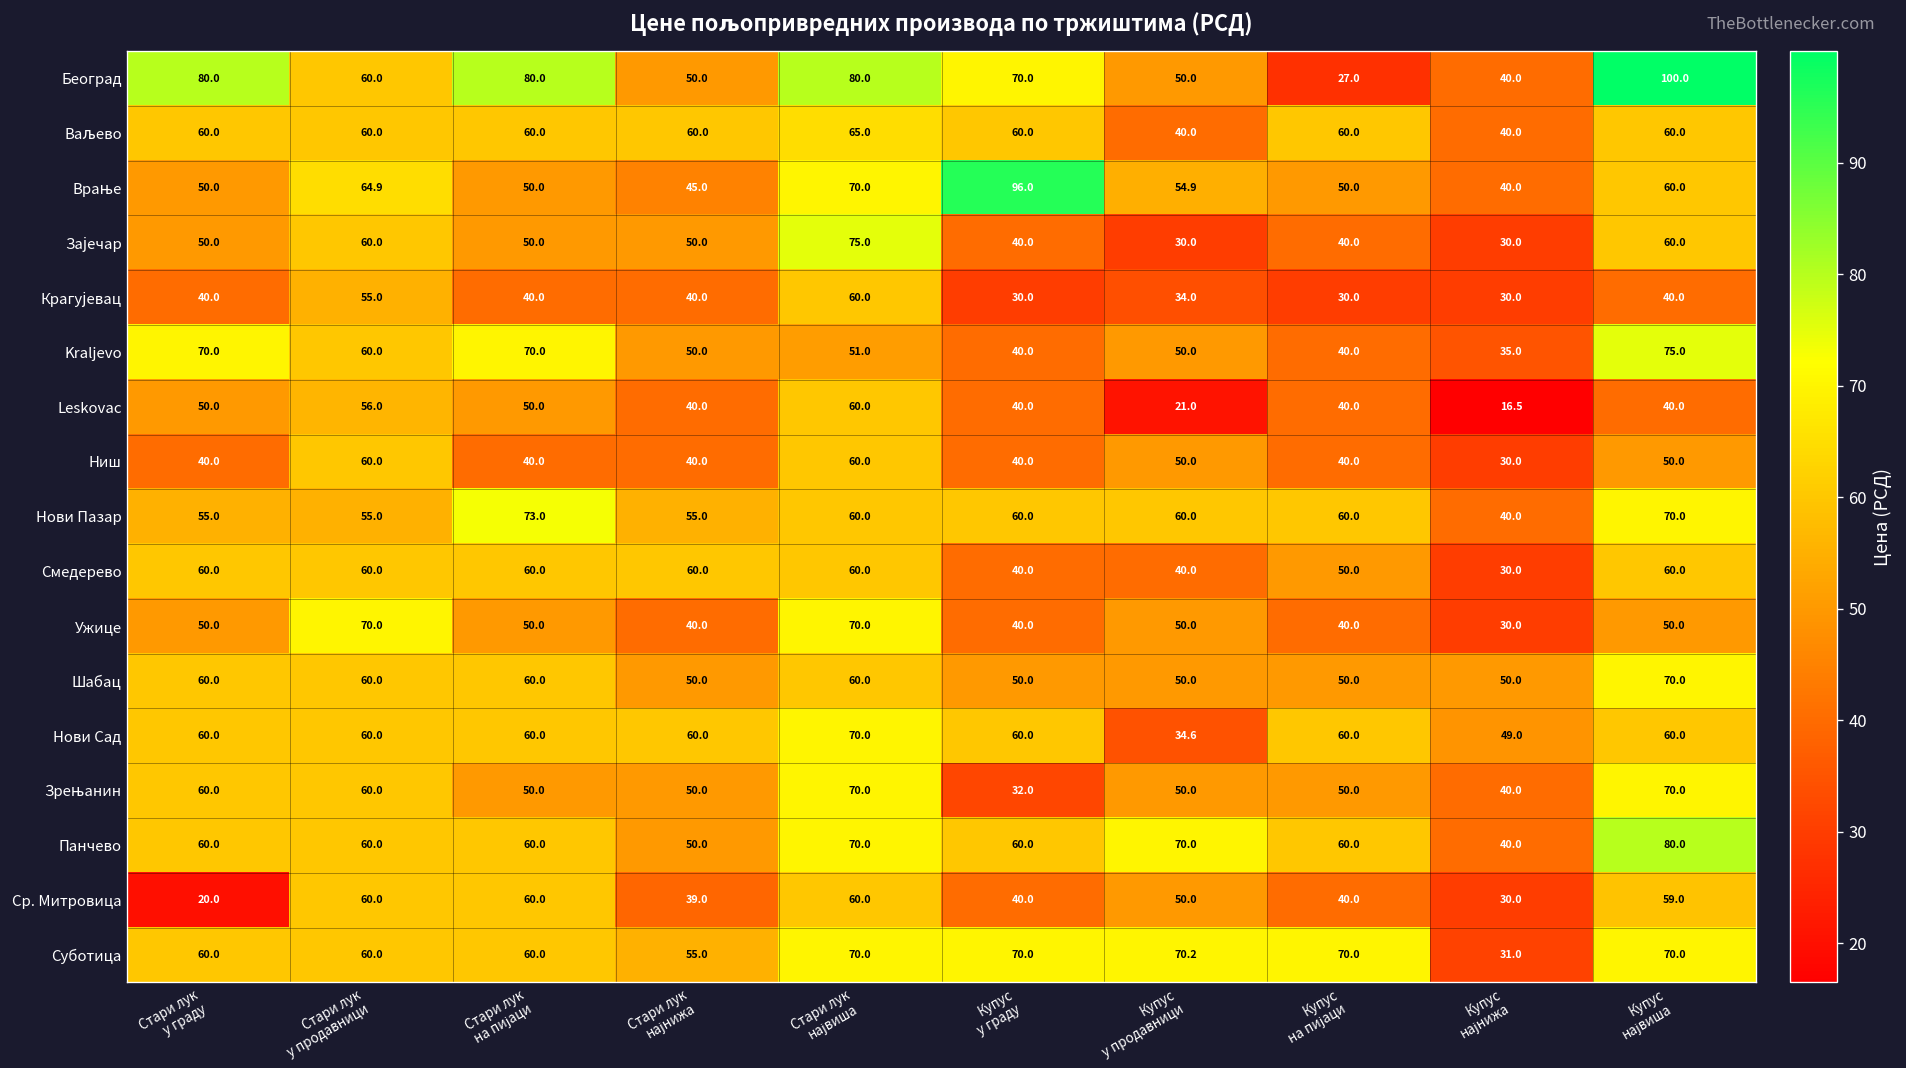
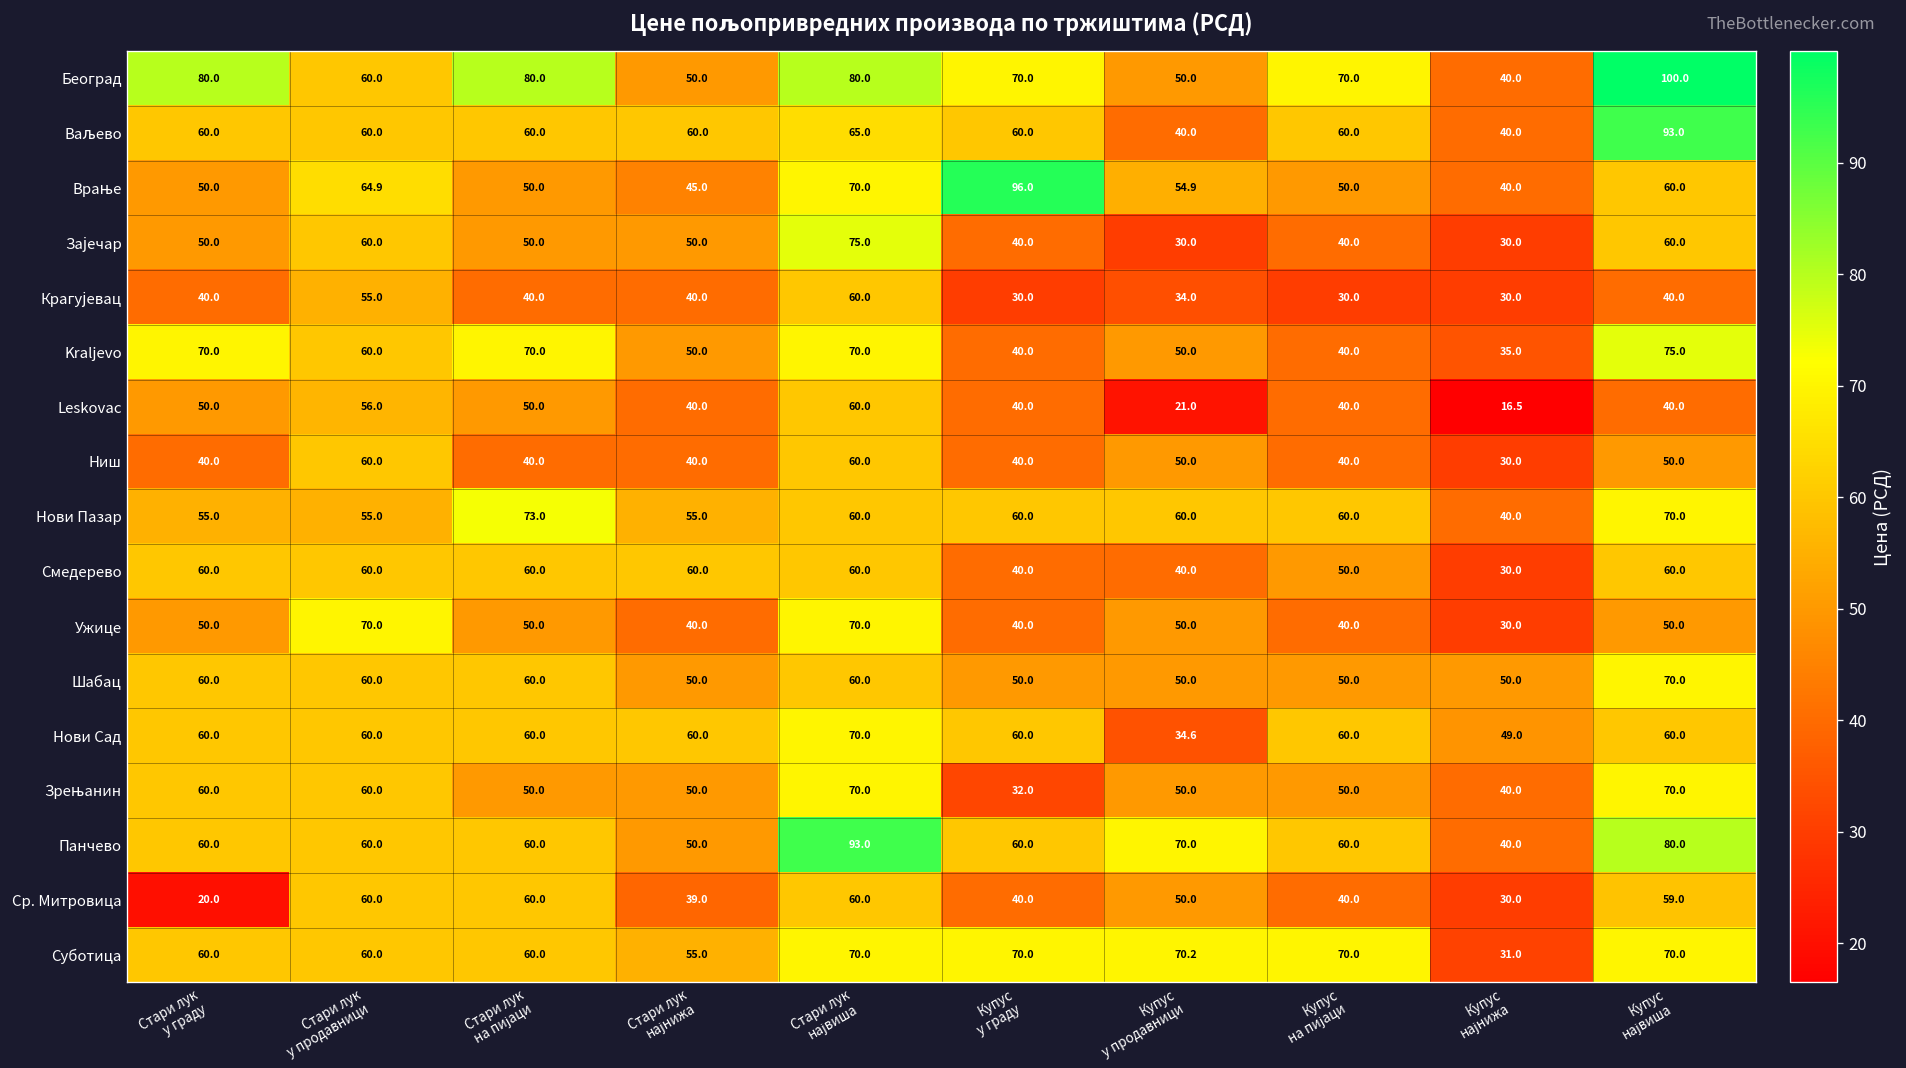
Београд, Купус на пијаци: 27.0 -> 70.0
Ваљево, Купус највиша: 60.0 -> 93.0
Kraljevo, Стари лук највиша: 51.0 -> 70.0
Панчево, Стари лук највиша: 70.0 -> 93.0
